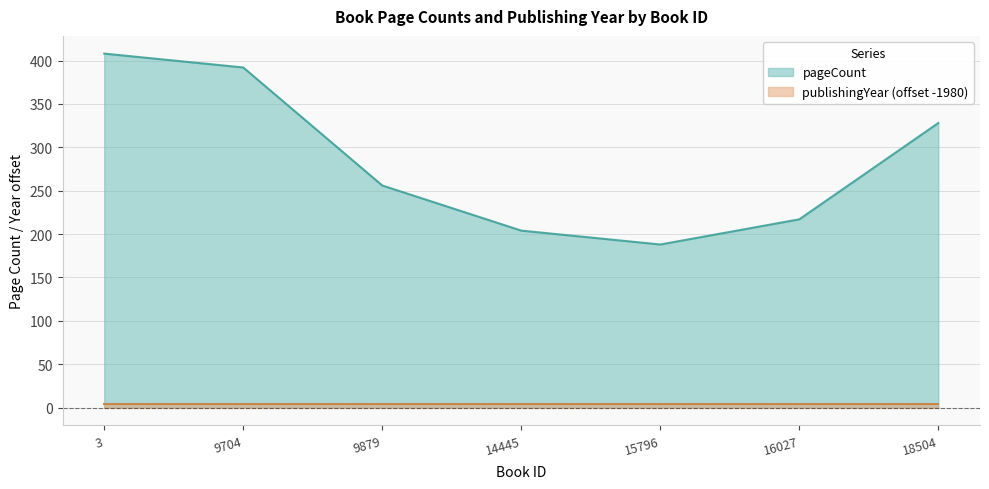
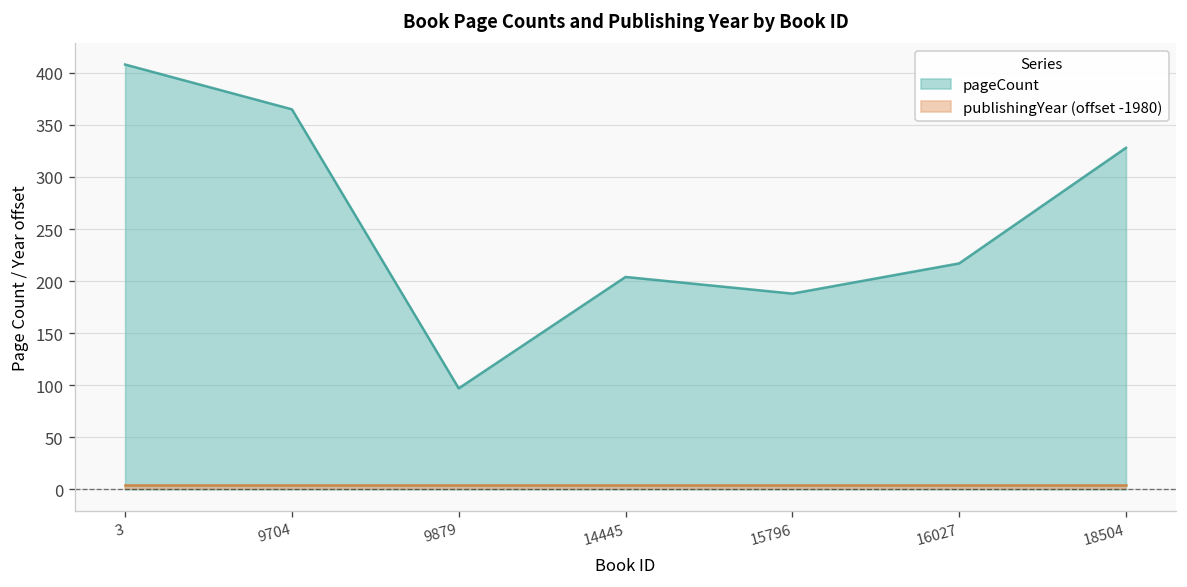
pageCount, 9704: 390 -> 370
pageCount, 9879: 260 -> 100
